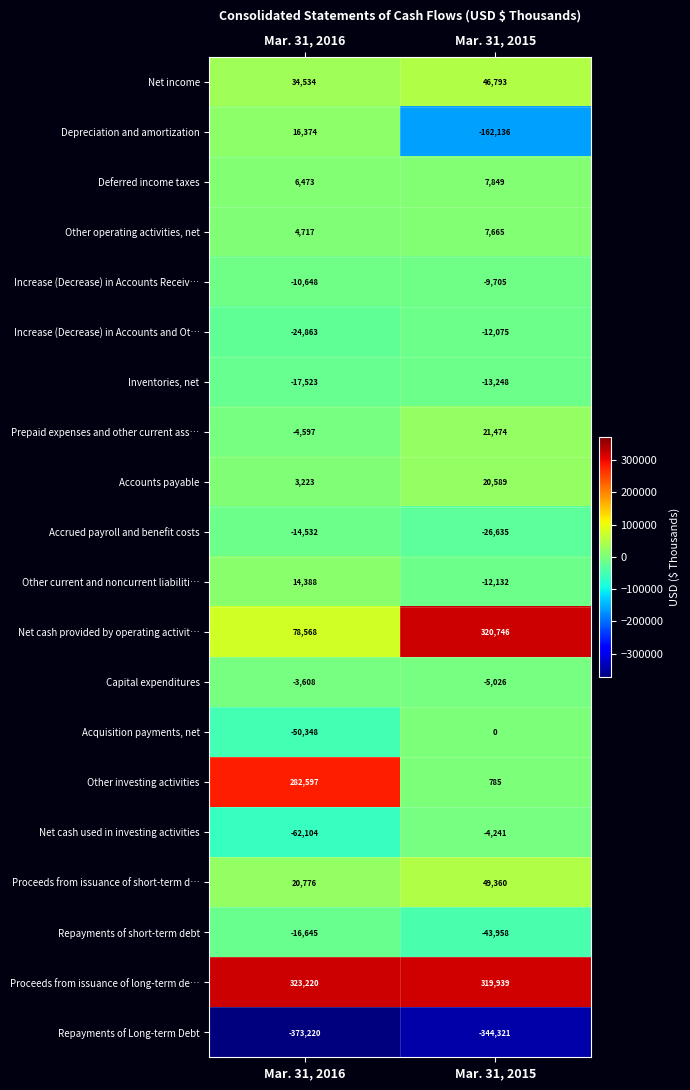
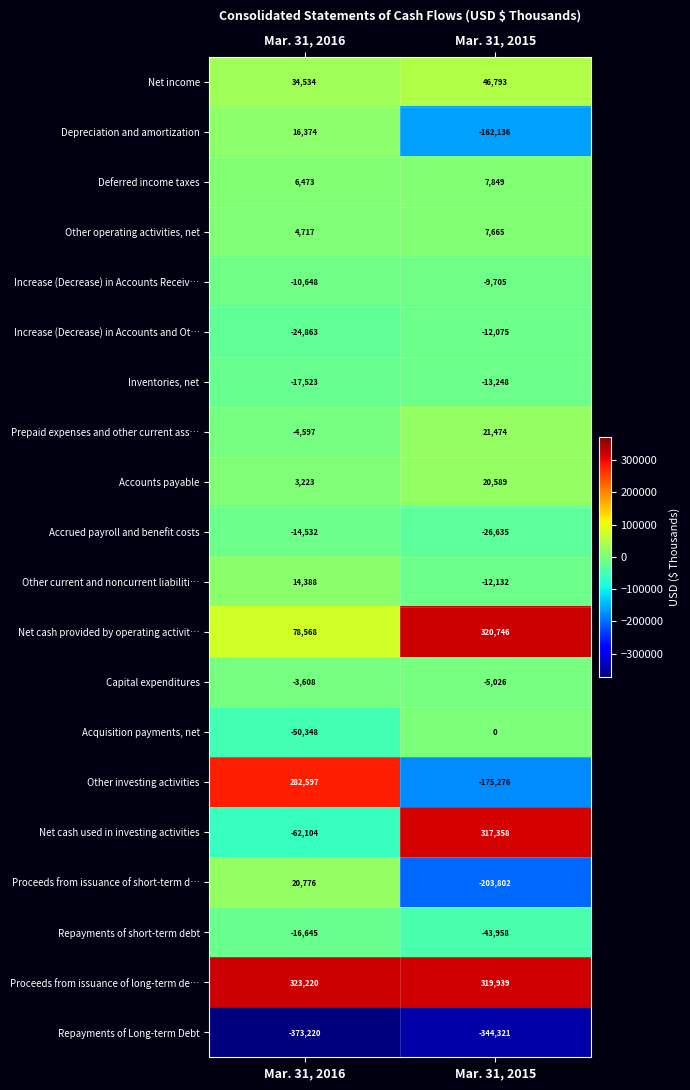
Other investing activities, Mar. 31, 2015: 785 -> -175,276
Net cash used in investing activities, Mar. 31, 2015: -4,241 -> 317,358
Proceeds from issuance of short-term d…, Mar. 31, 2015: 49,360 -> -203,802
